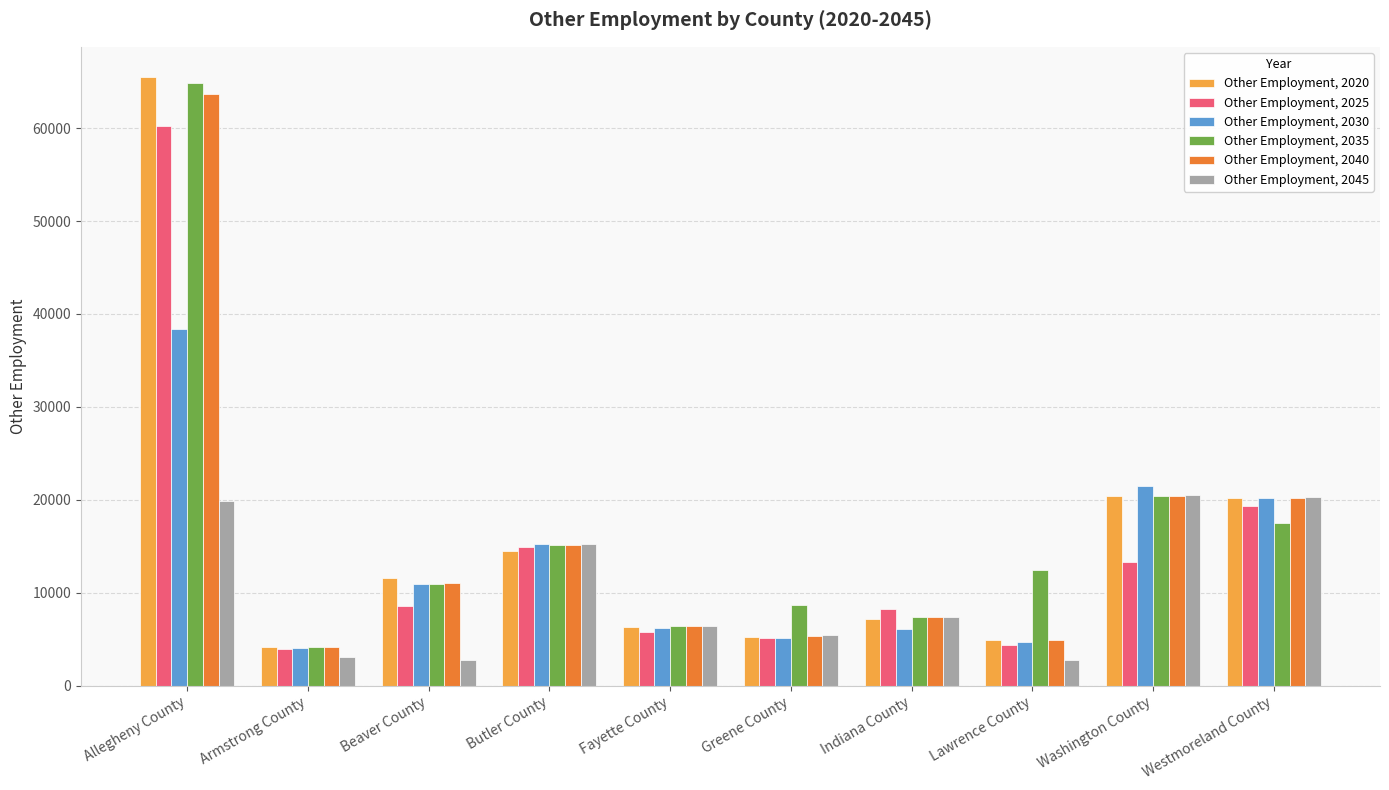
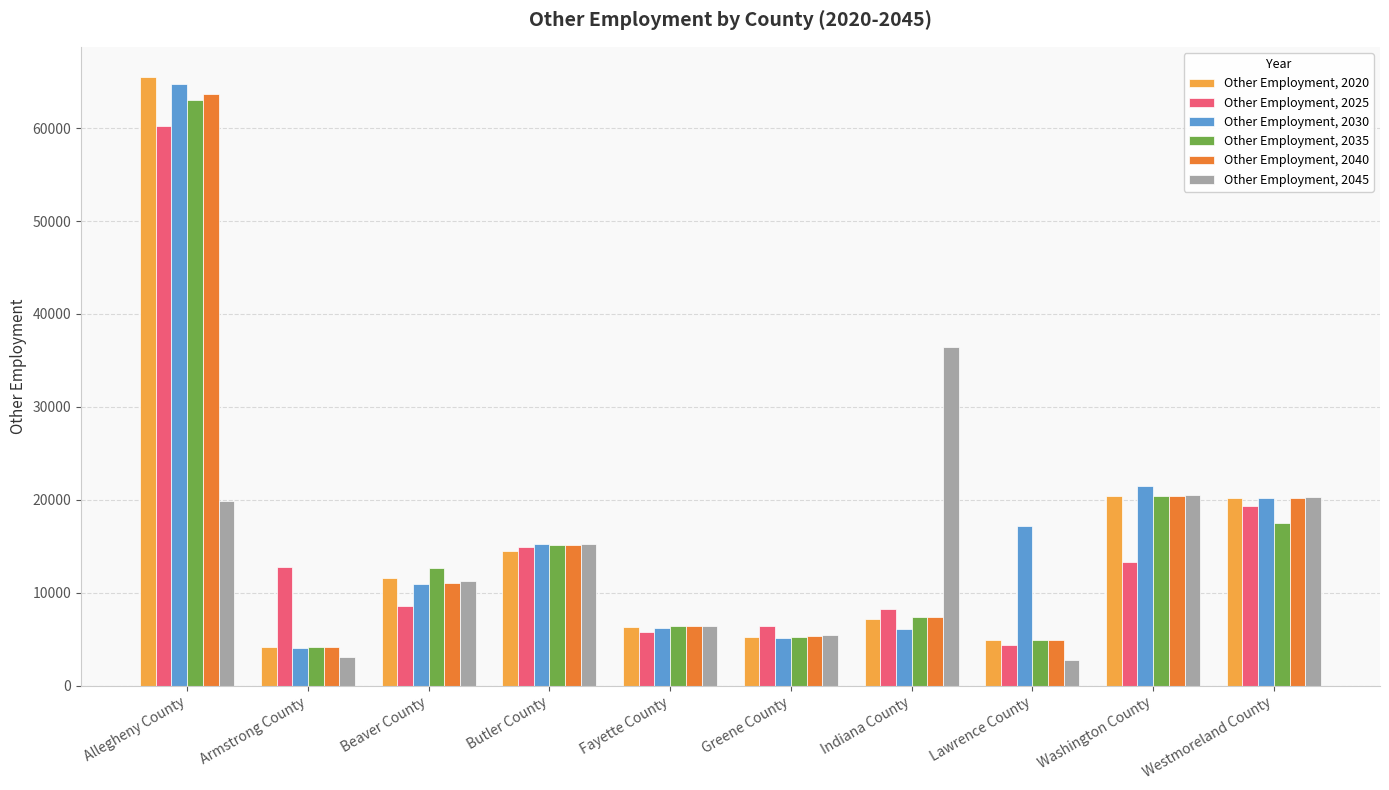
Other Employment, 2030, Allegheny County: 38000 -> 65000
Other Employment, 2035, Allegheny County: 65000 -> 63000
Other Employment, 2025, Armstrong County: 4000 -> 13000
Other Employment, 2035, Beaver County: 11000 -> 13000
Other Employment, 2045, Beaver County: 3000 -> 11000
Other Employment, 2025, Greene County: 5000 -> 6000
Other Employment, 2035, Greene County: 9000 -> 5000
Other Employment, 2045, Indiana County: 7000 -> 36000
Other Employment, 2030, Lawrence County: 5000 -> 17000
Other Employment, 2035, Lawrence County: 13000 -> 5000
